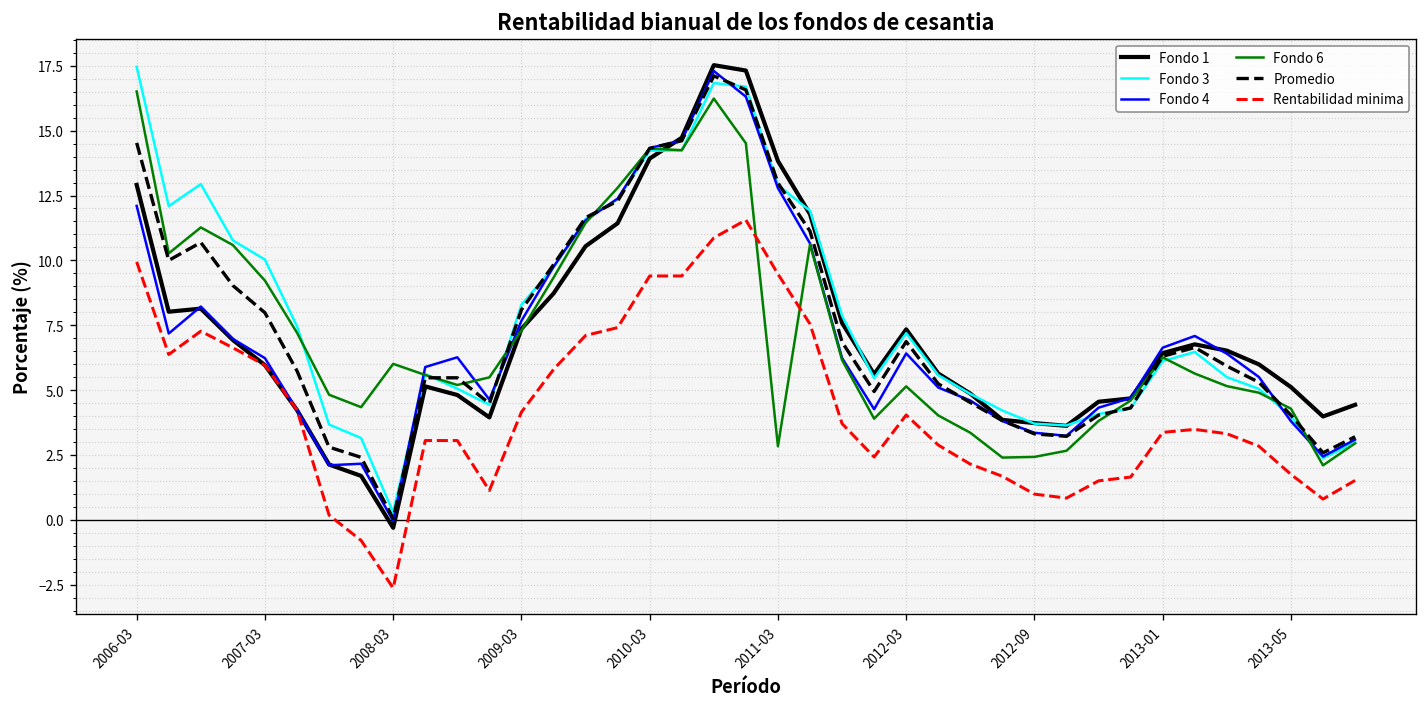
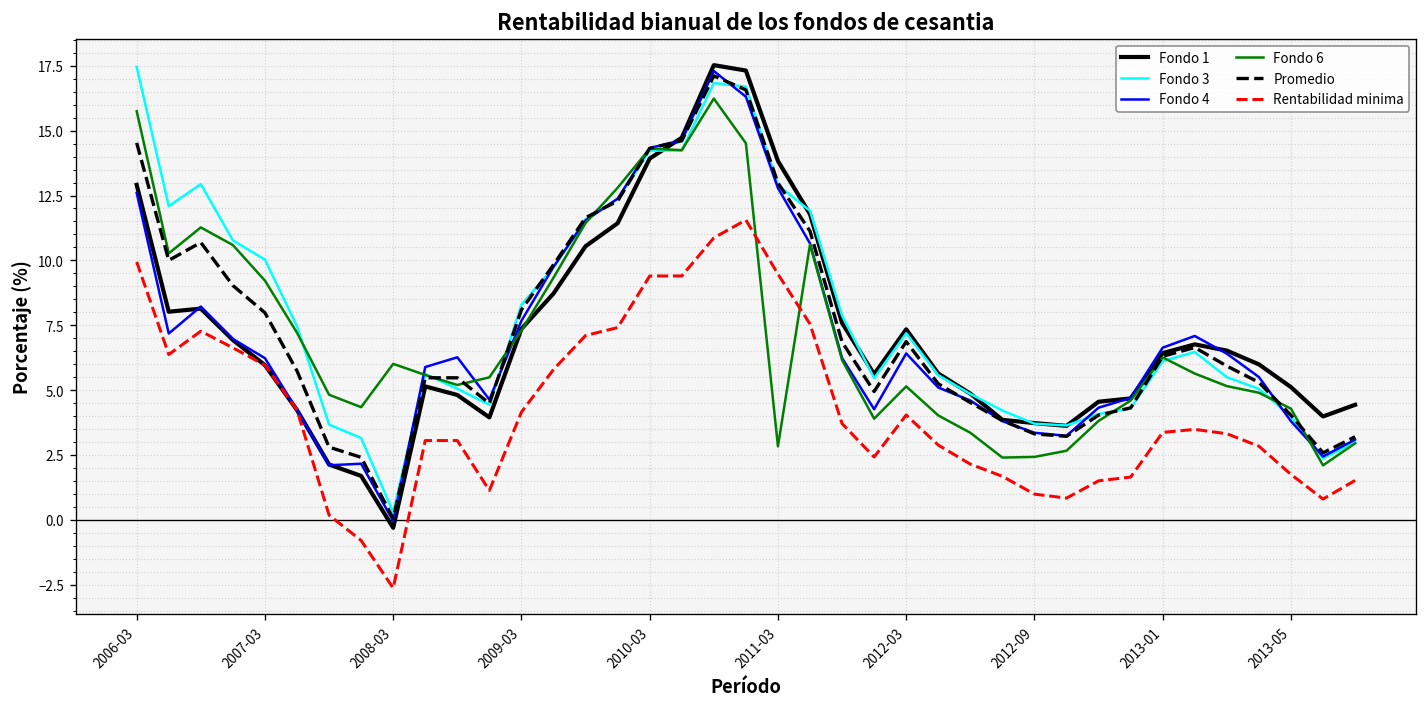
Fondo 4, 2006-03: 12.1 -> 12.6
Fondo 6, 2006-03: 16.5 -> 15.8
